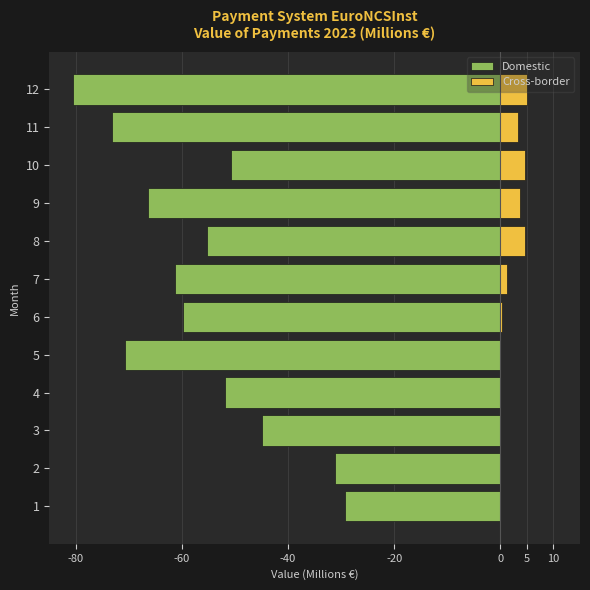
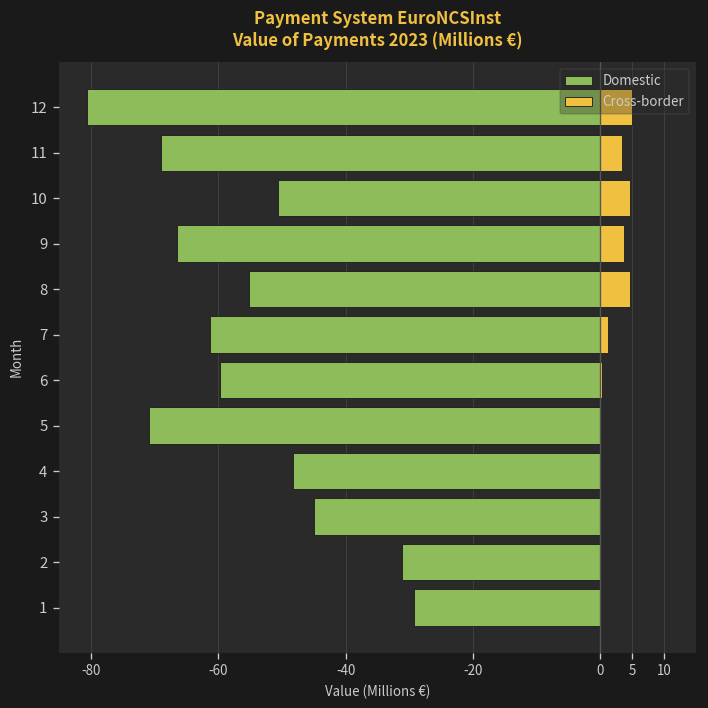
Domestic, 11: -73 -> -69
Domestic, 4: -52 -> -48
